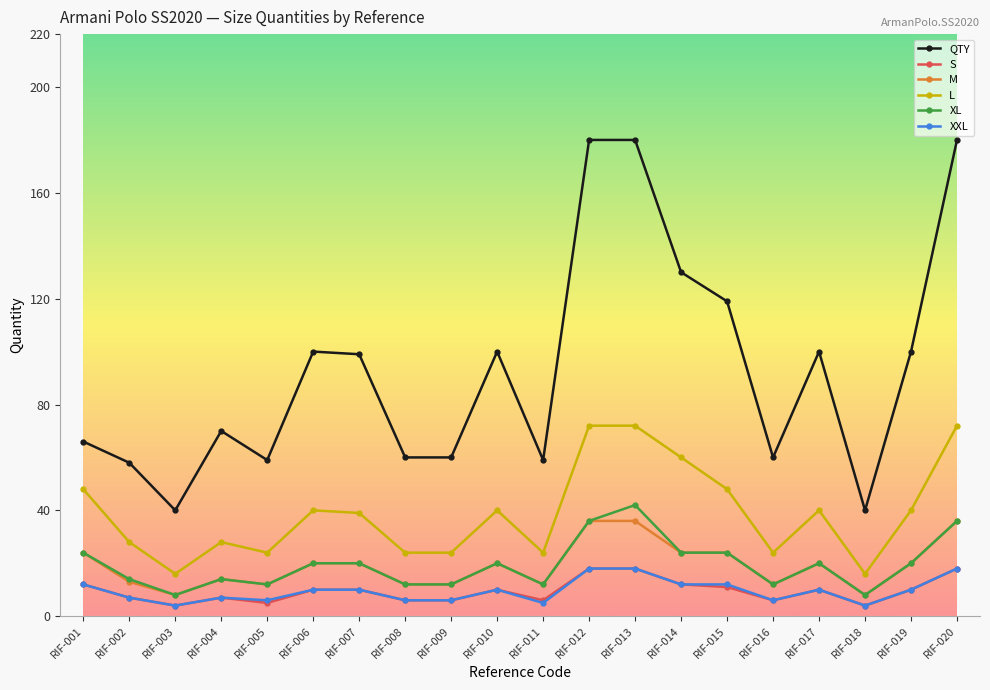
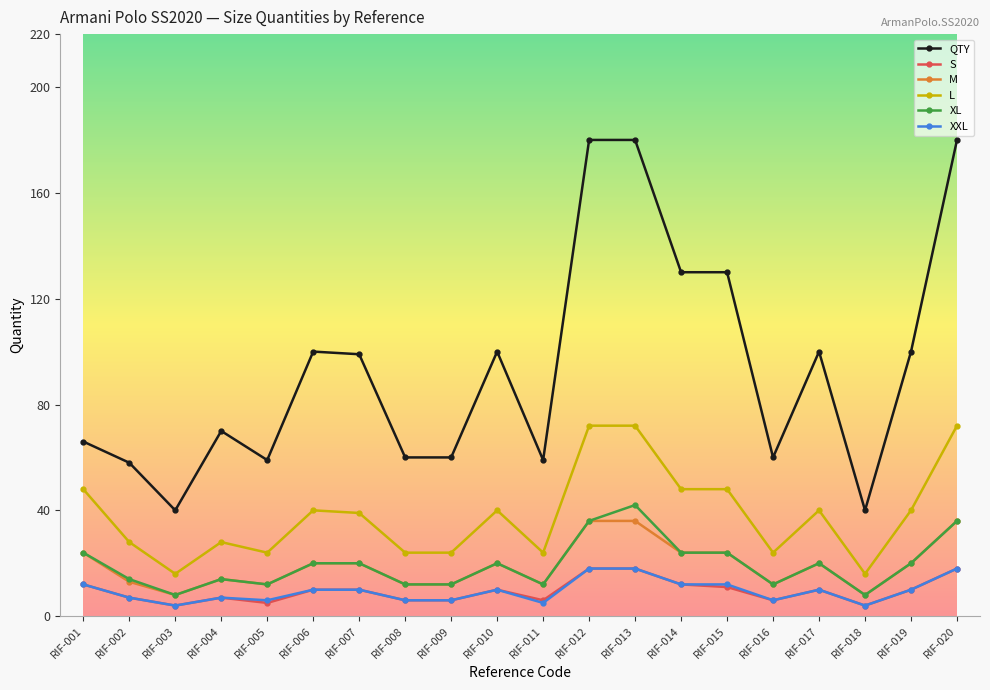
L, RIF-014: 60 -> 48
QTY, RIF-015: 119 -> 130
